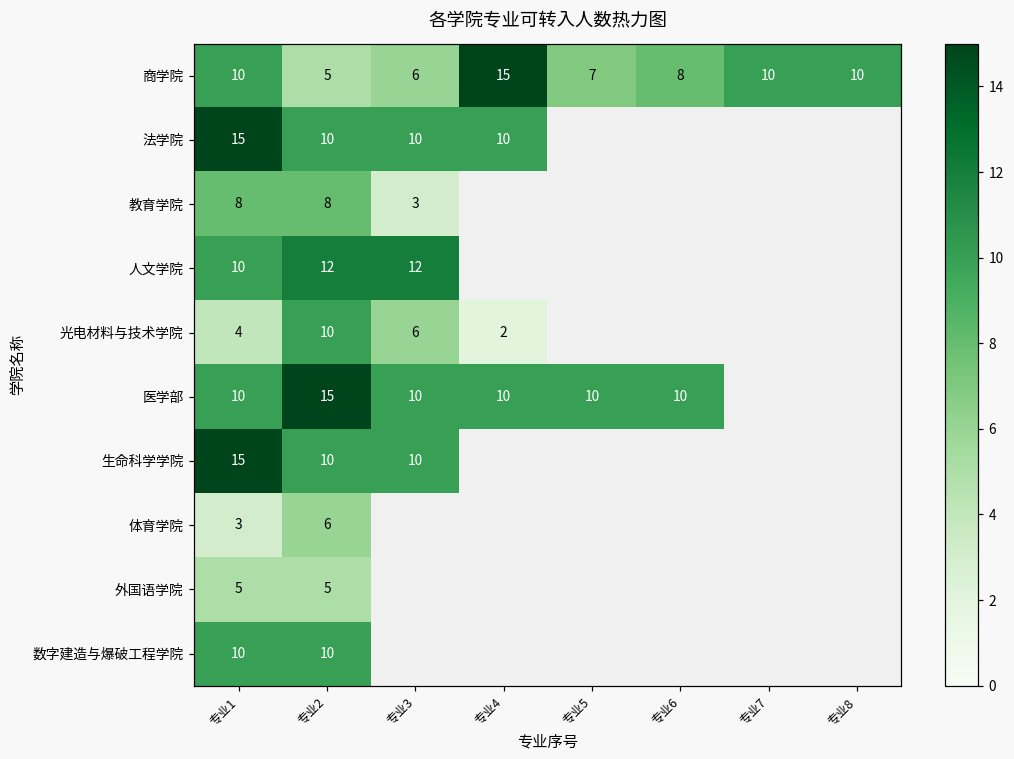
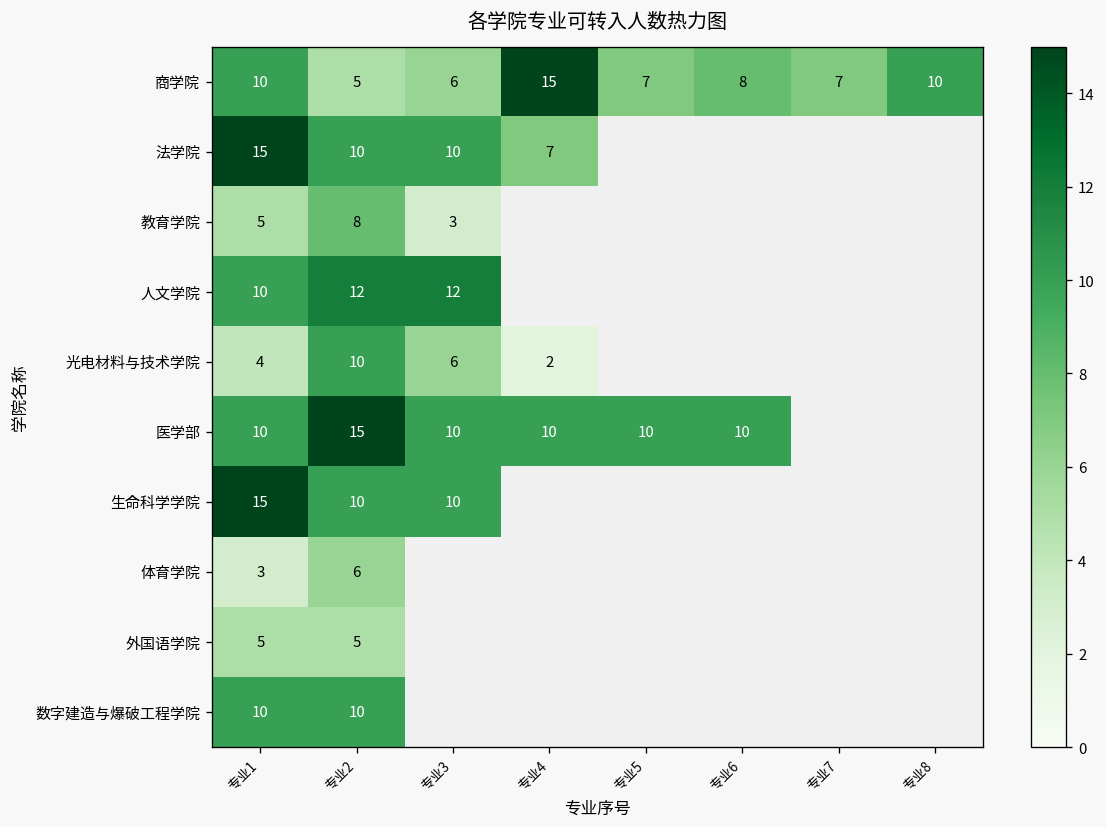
商学院, 专业7: 10 -> 7
法学院, 专业4: 10 -> 7
教育学院, 专业1: 8 -> 5
